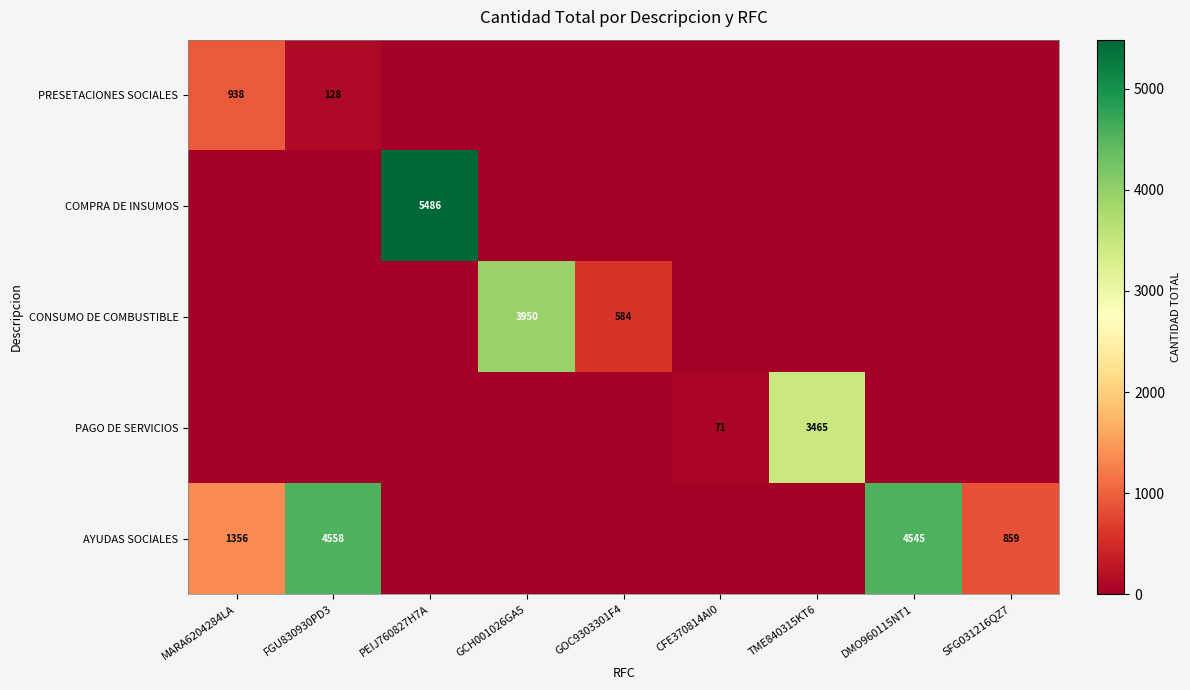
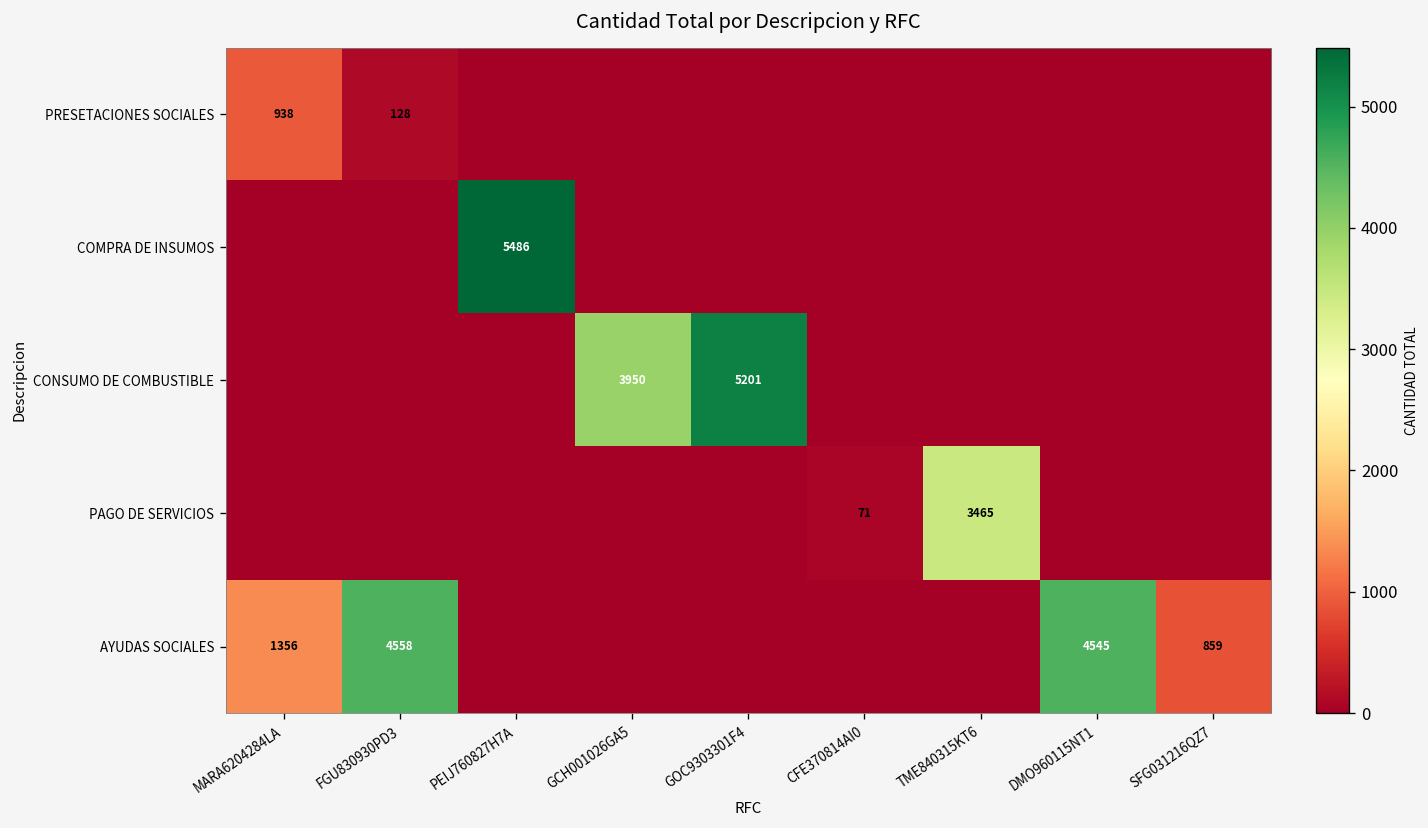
CONSUMO DE COMBUSTIBLE, GOC9303301F4: 584 -> 5201
